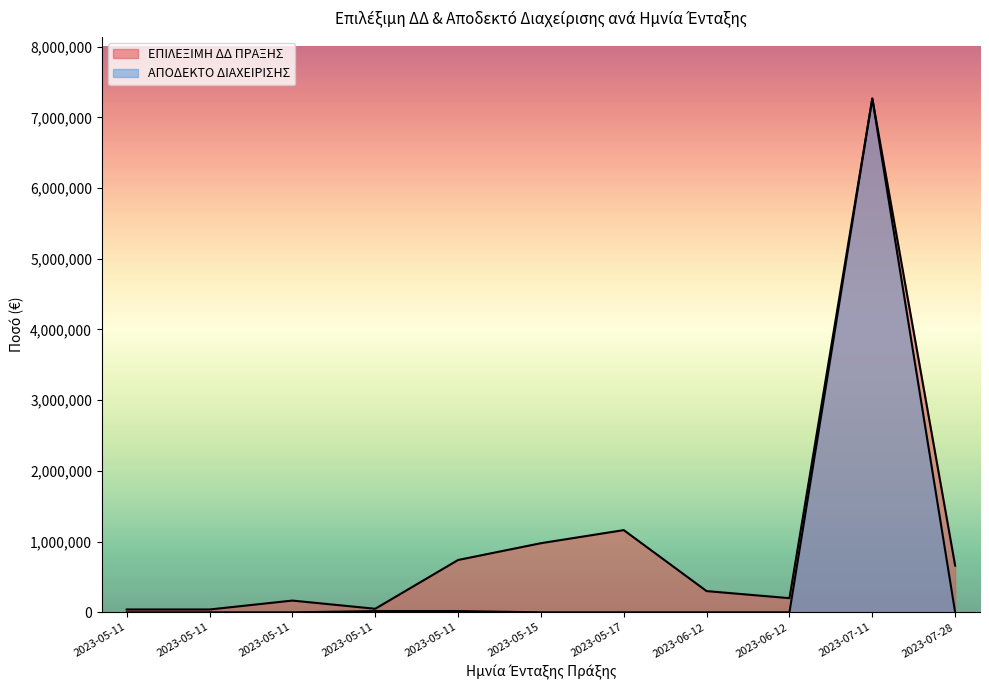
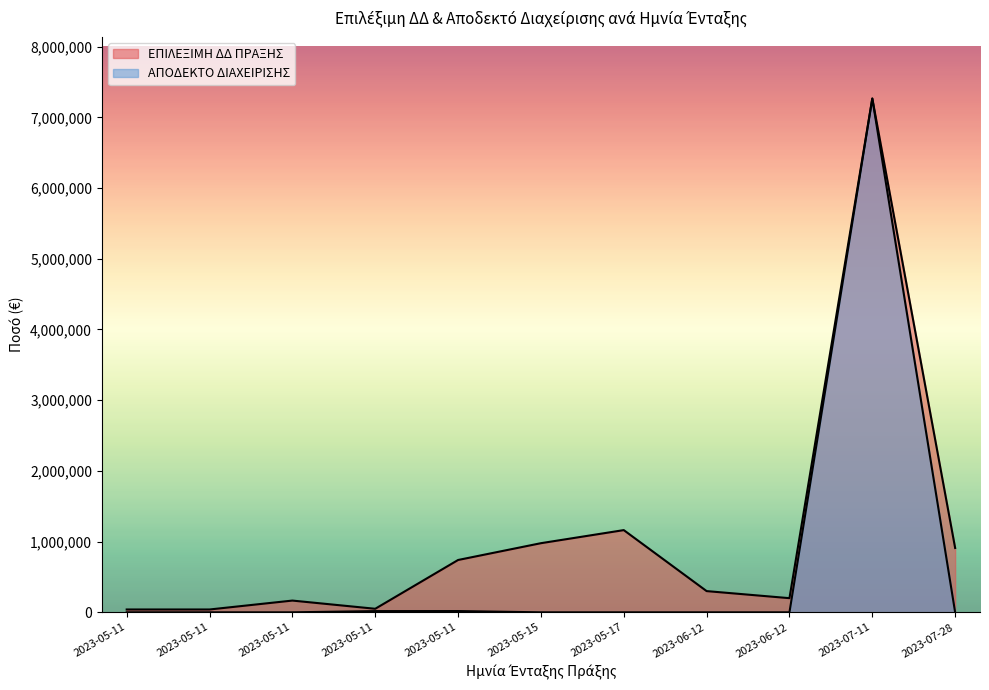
ΕΠΙΛΕΞΙΜΗ ΔΔ ΠΡΑΞΗΣ, 2023-07-28: 700,000 -> 900,000
